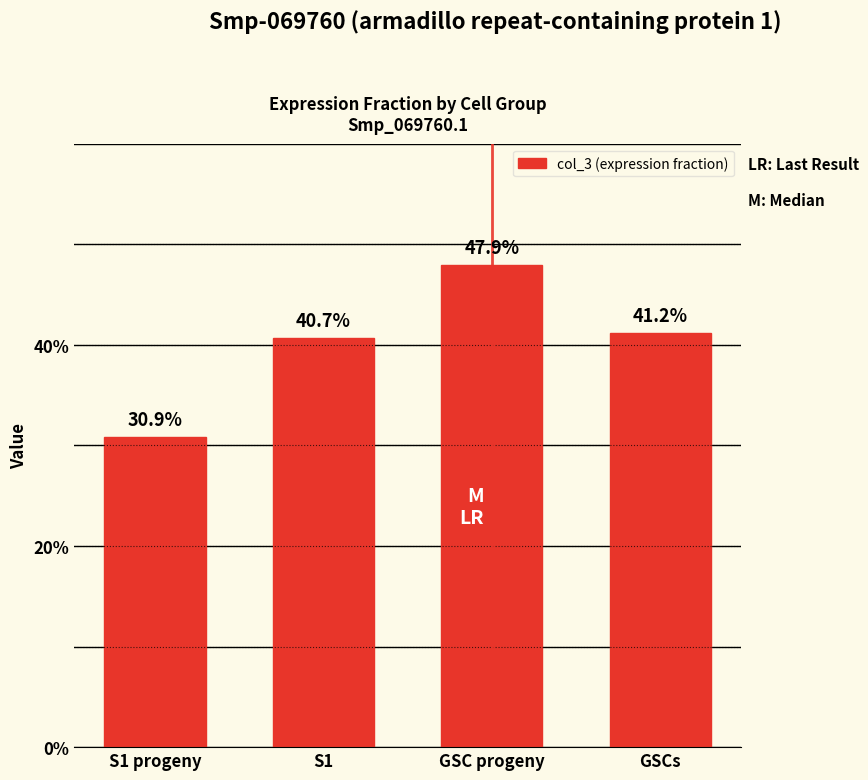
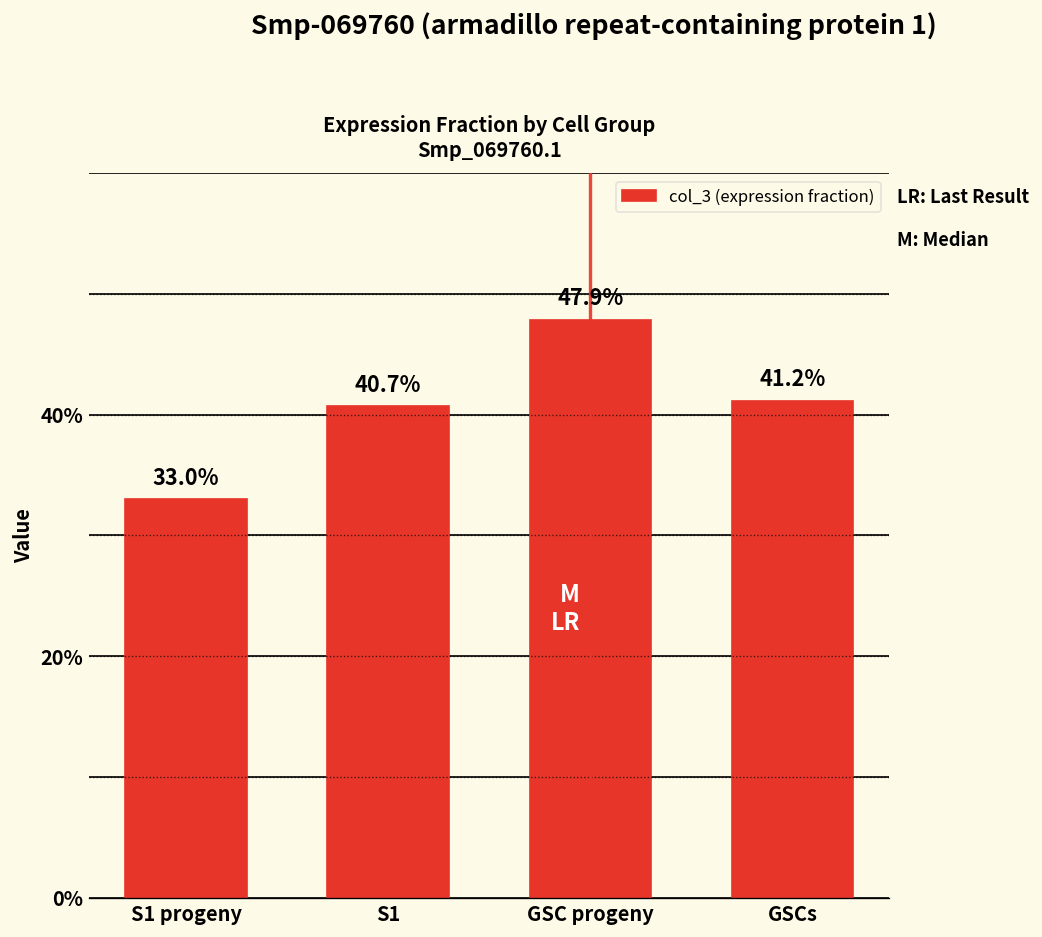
S1 progeny: 30.9% -> 33.0%
